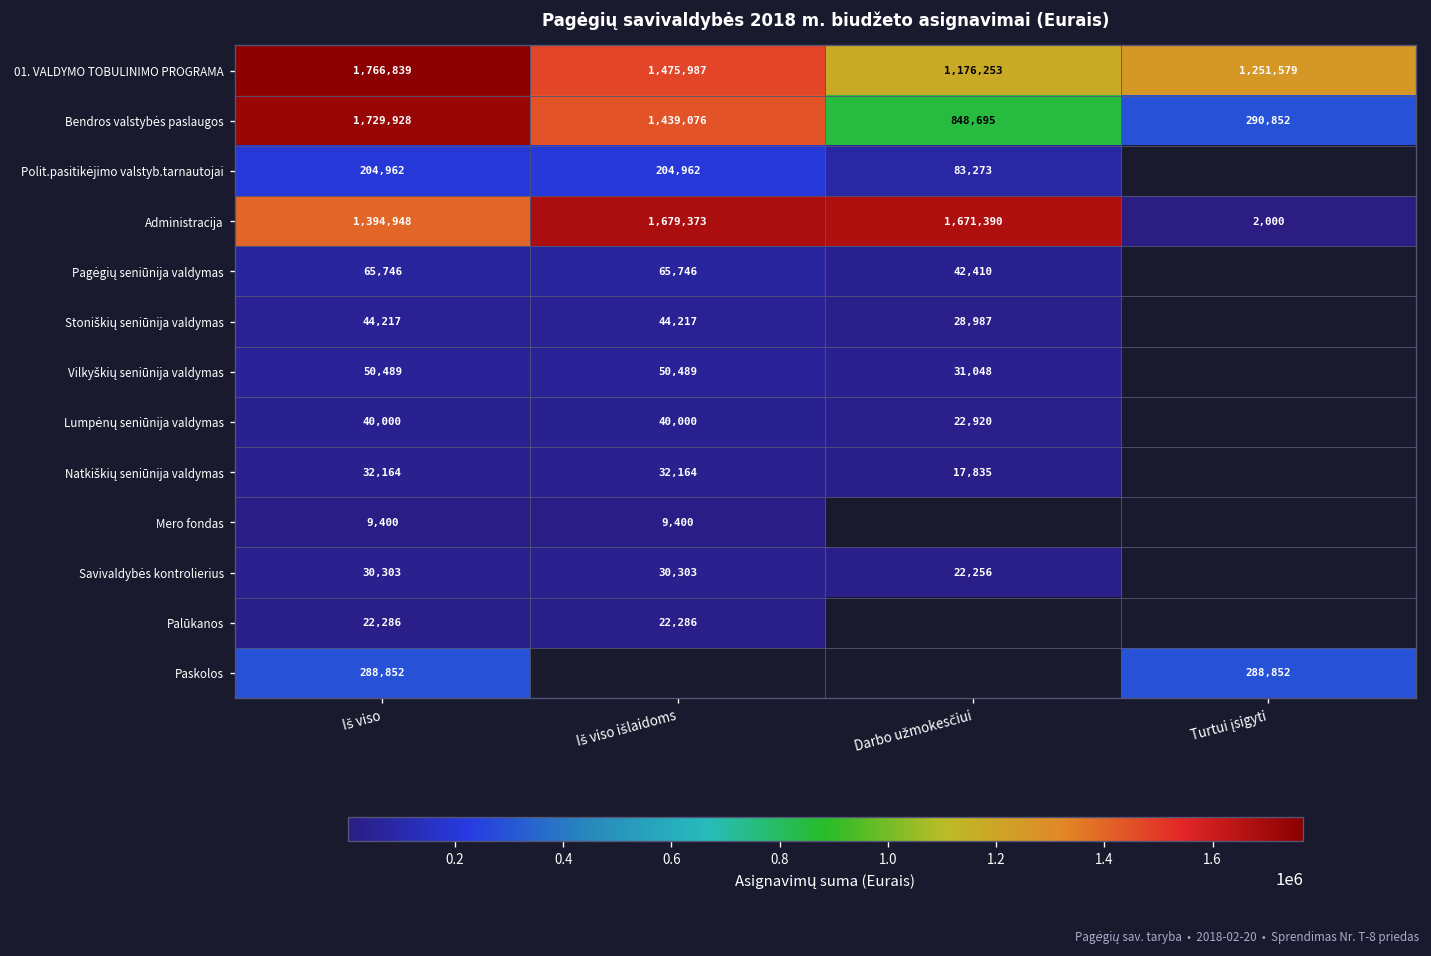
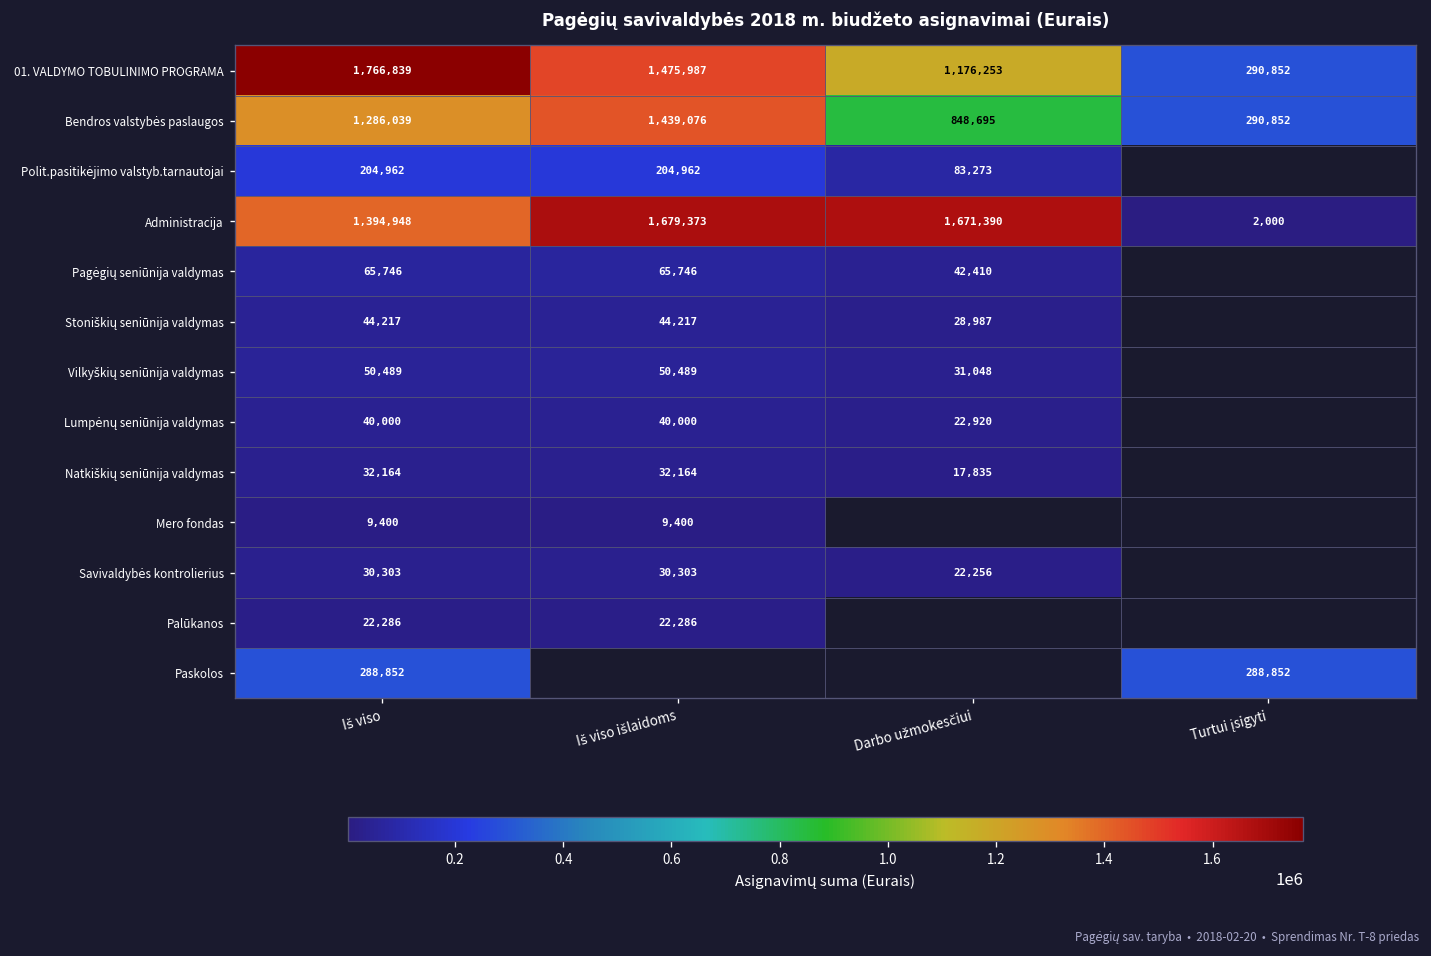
01. VALDYMO TOBULINIMO PROGRAMA, Turtui įsigyti: 1,251,579 -> 290,852
Bendros valstybės paslaugos, Iš viso: 1,729,928 -> 1,286,039
